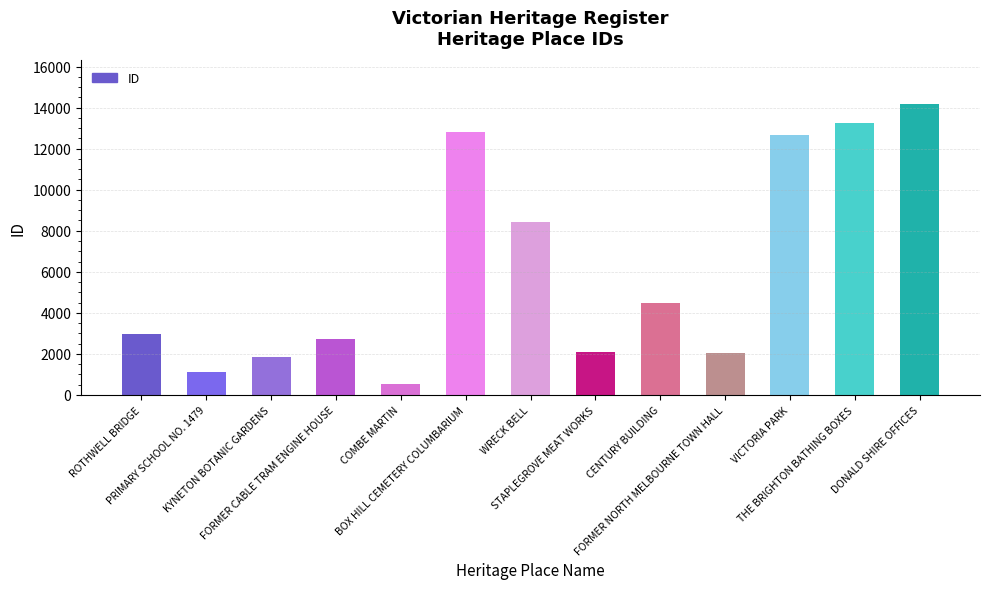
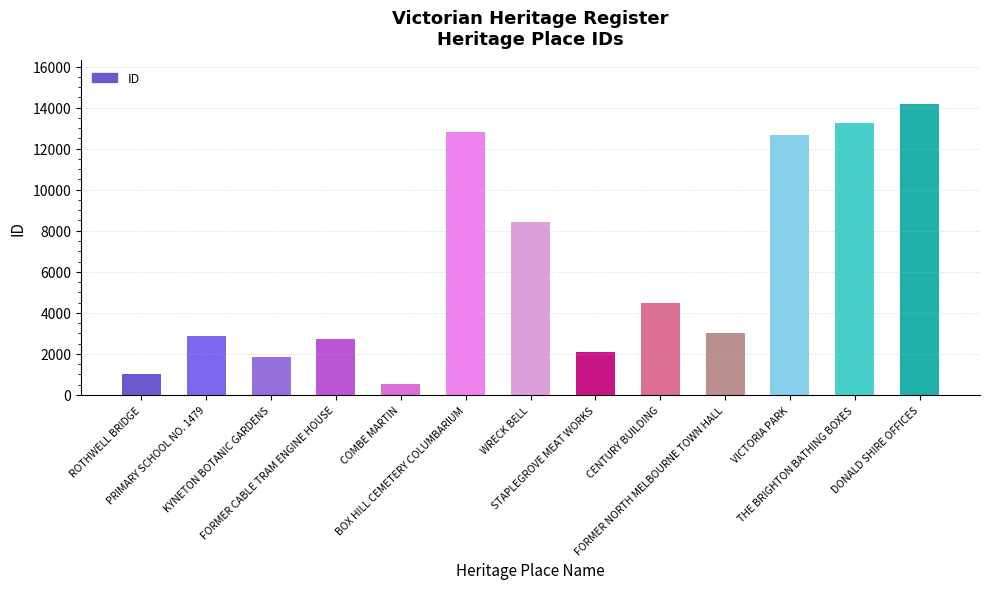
ROTHWELL BRIDGE: 3000 -> 1000
PRIMARY SCHOOL NO. 1479: 1100 -> 2900
FORMER NORTH MELBOURNE TOWN HALL: 2100 -> 3000
